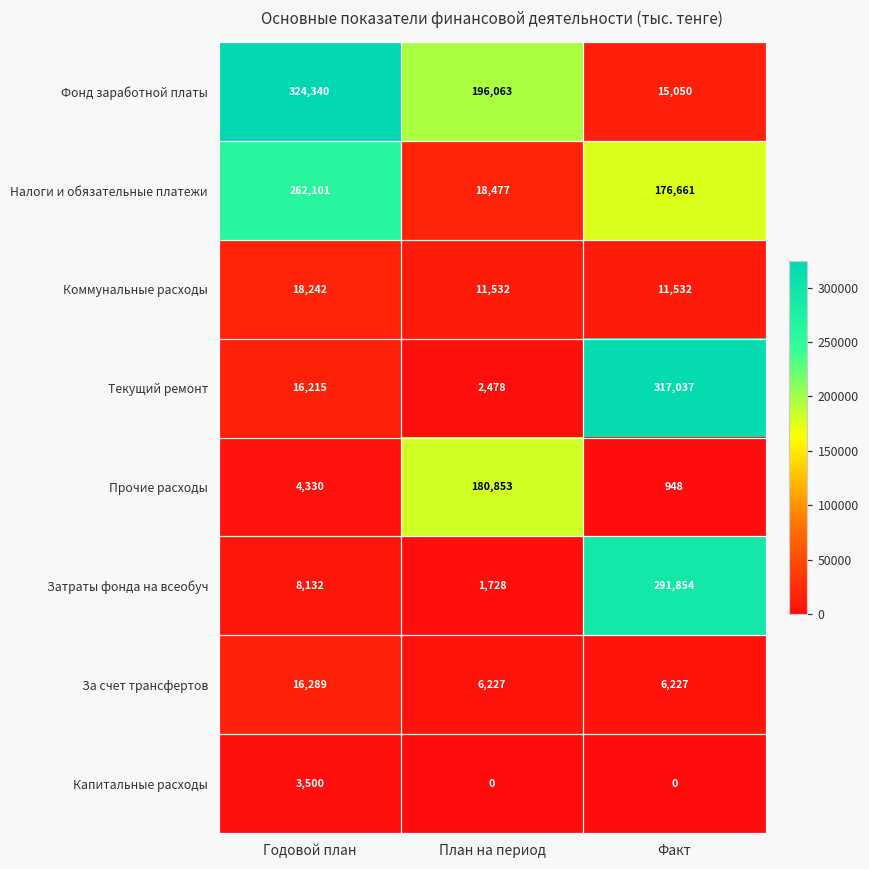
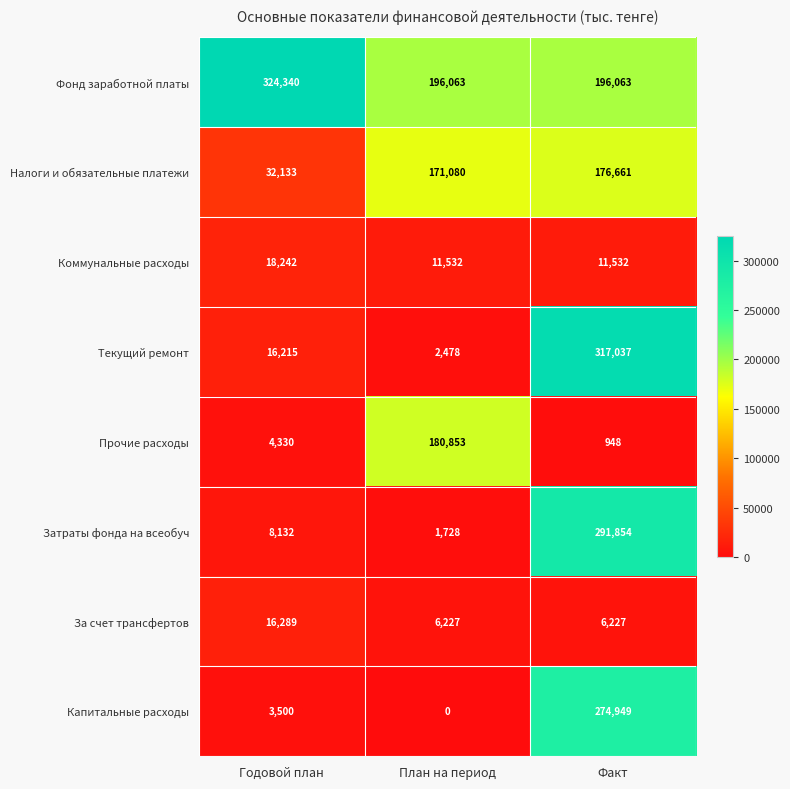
Фонд заработной платы, Факт: 15,050 -> 196,063
Налоги и обязательные платежи, Годовой план: 262,101 -> 32,133
Налоги и обязательные платежи, План на период: 18,477 -> 171,080
Капитальные расходы, Факт: 0 -> 274,949
